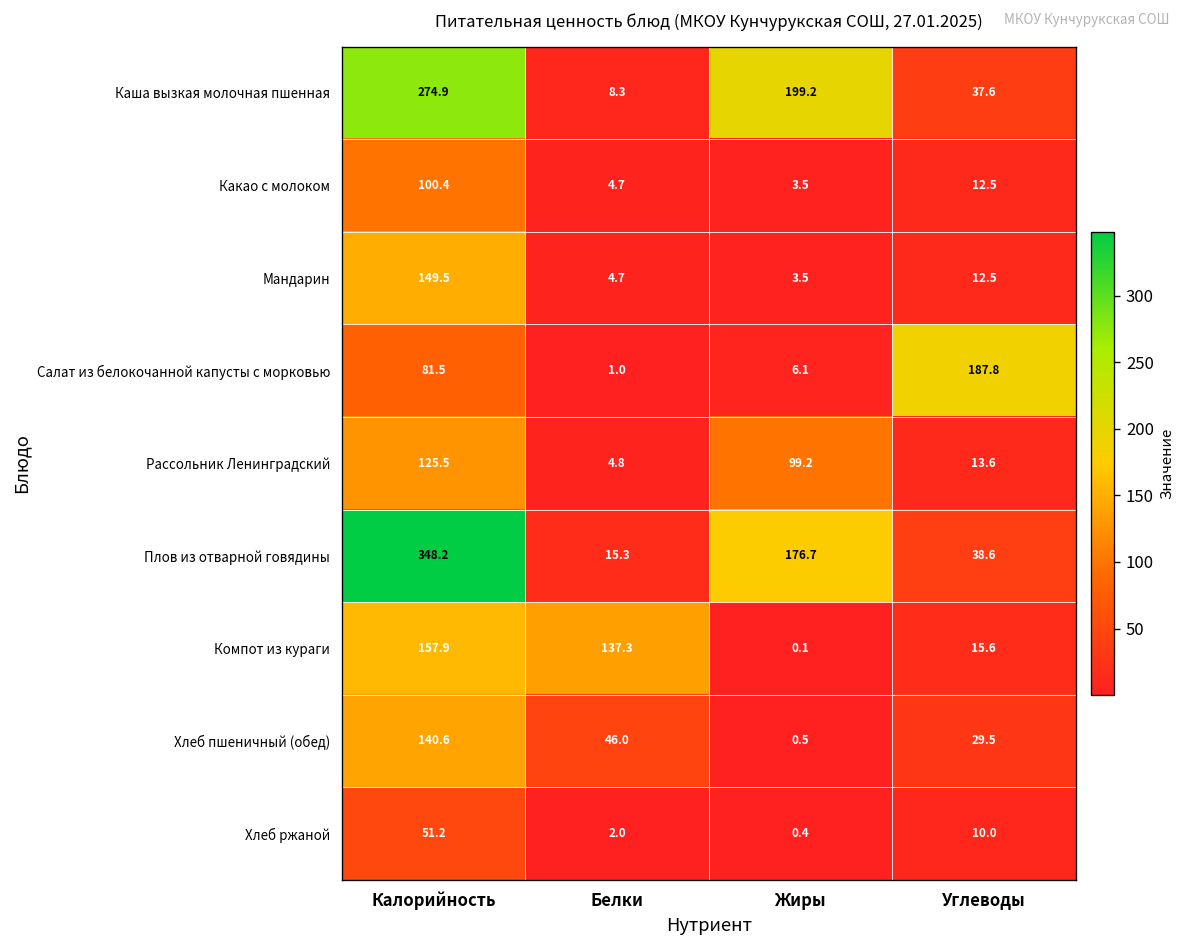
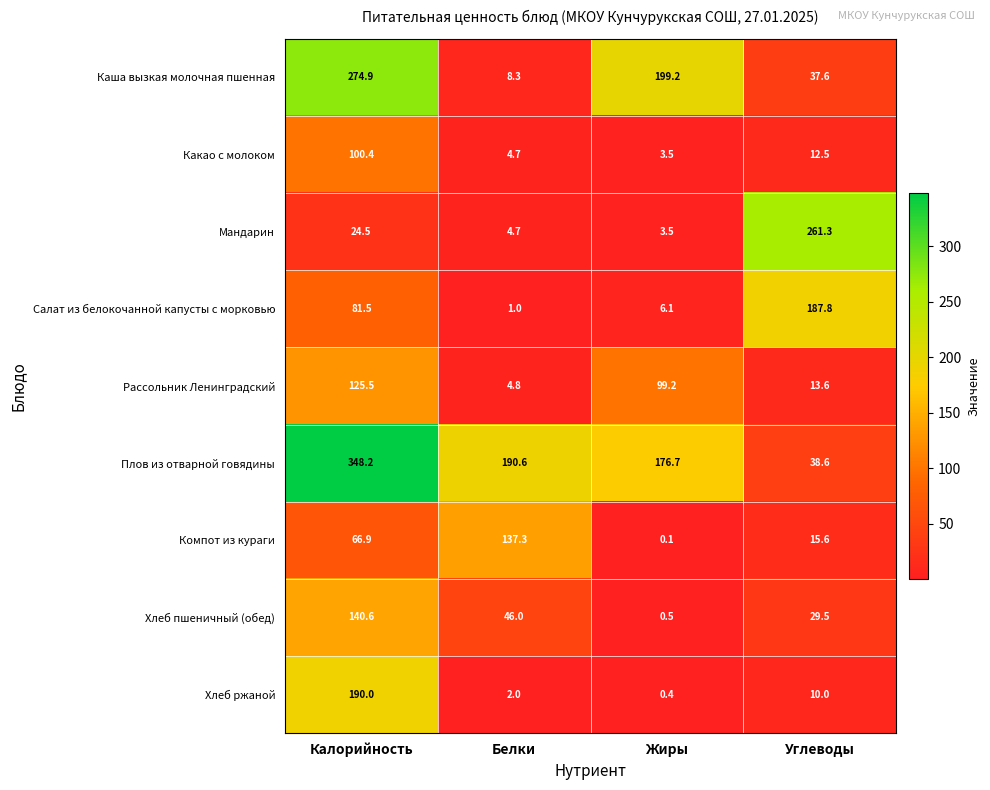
Мандарин, Калорийность: 149.5 -> 24.5
Мандарин, Углеводы: 12.5 -> 261.3
Плов из отварной говядины, Белки: 15.3 -> 190.6
Компот из кураги, Калорийность: 157.9 -> 66.9
Хлеб ржаной, Калорийность: 51.2 -> 190.0
